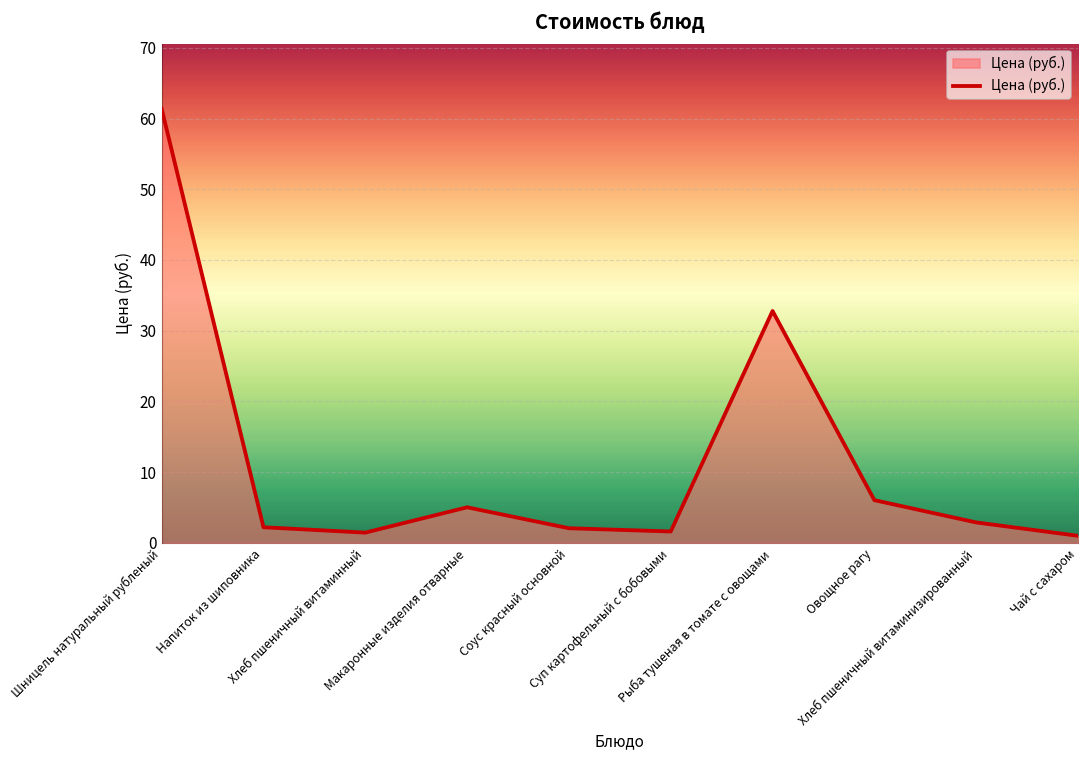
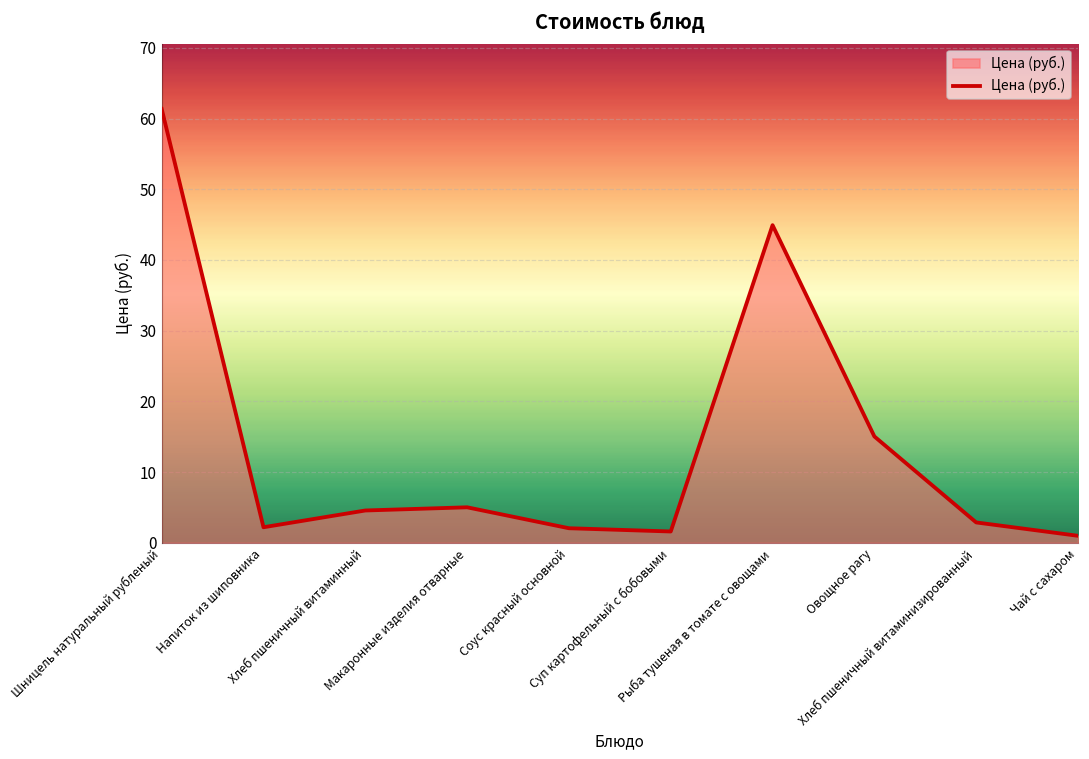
Хлеб пшеничный витаминный: 1 -> 5
Рыба тушеная в томате с овощами: 33 -> 45
Овощное рагу: 6 -> 15
